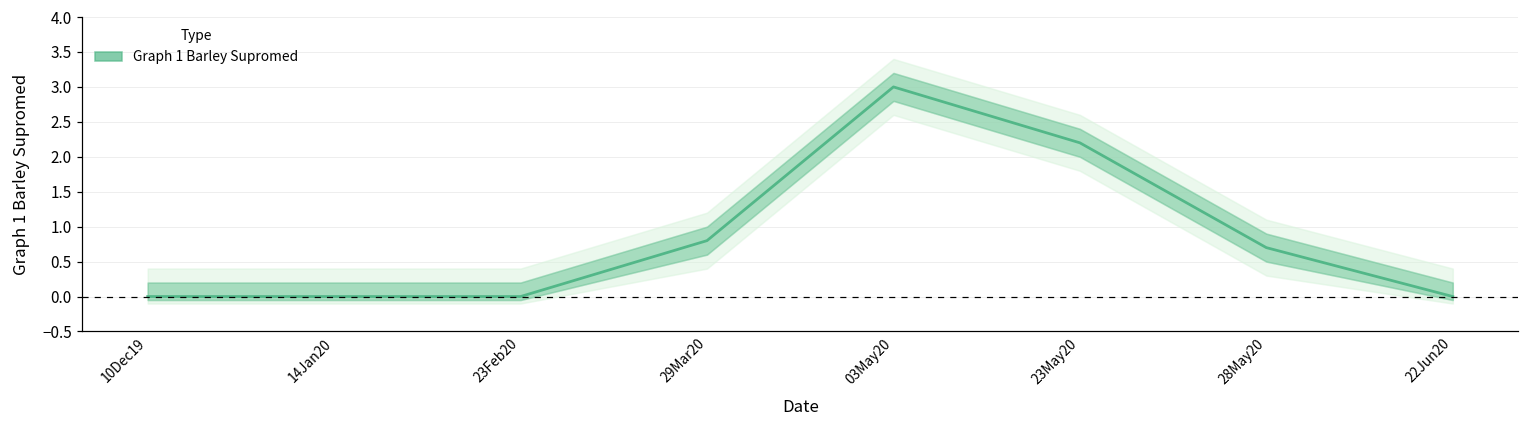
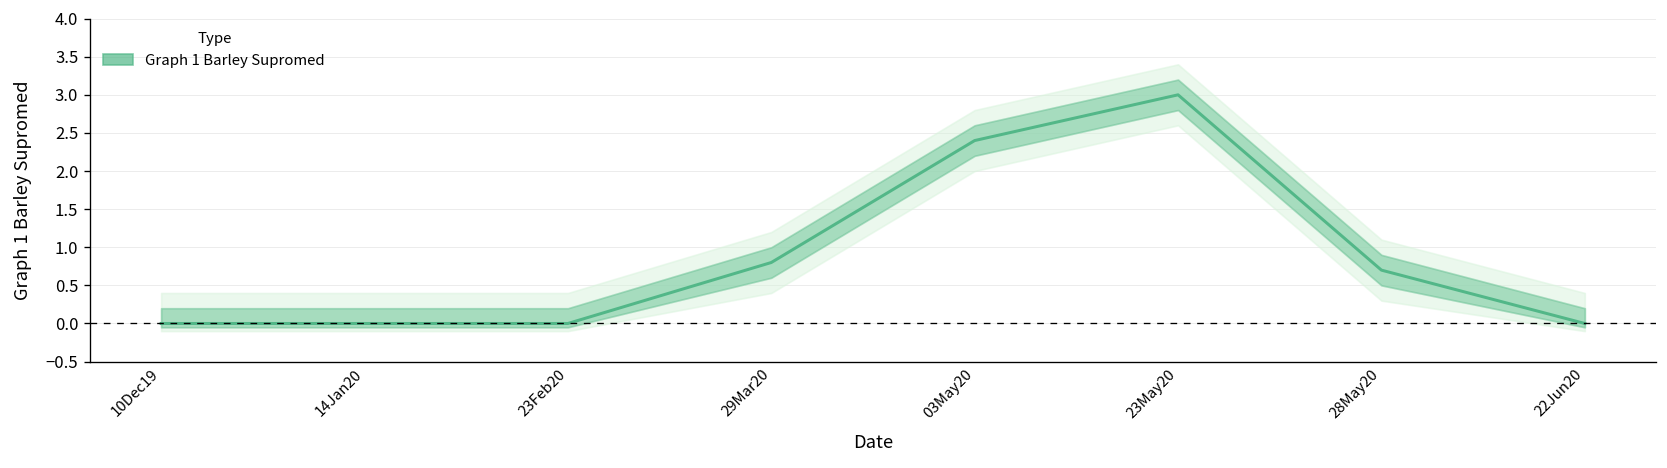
Graph 1 Barley Supromed, 03May20: 3.0 -> 2.4
Graph 1 Barley Supromed, 23May20: 2.2 -> 3.0
